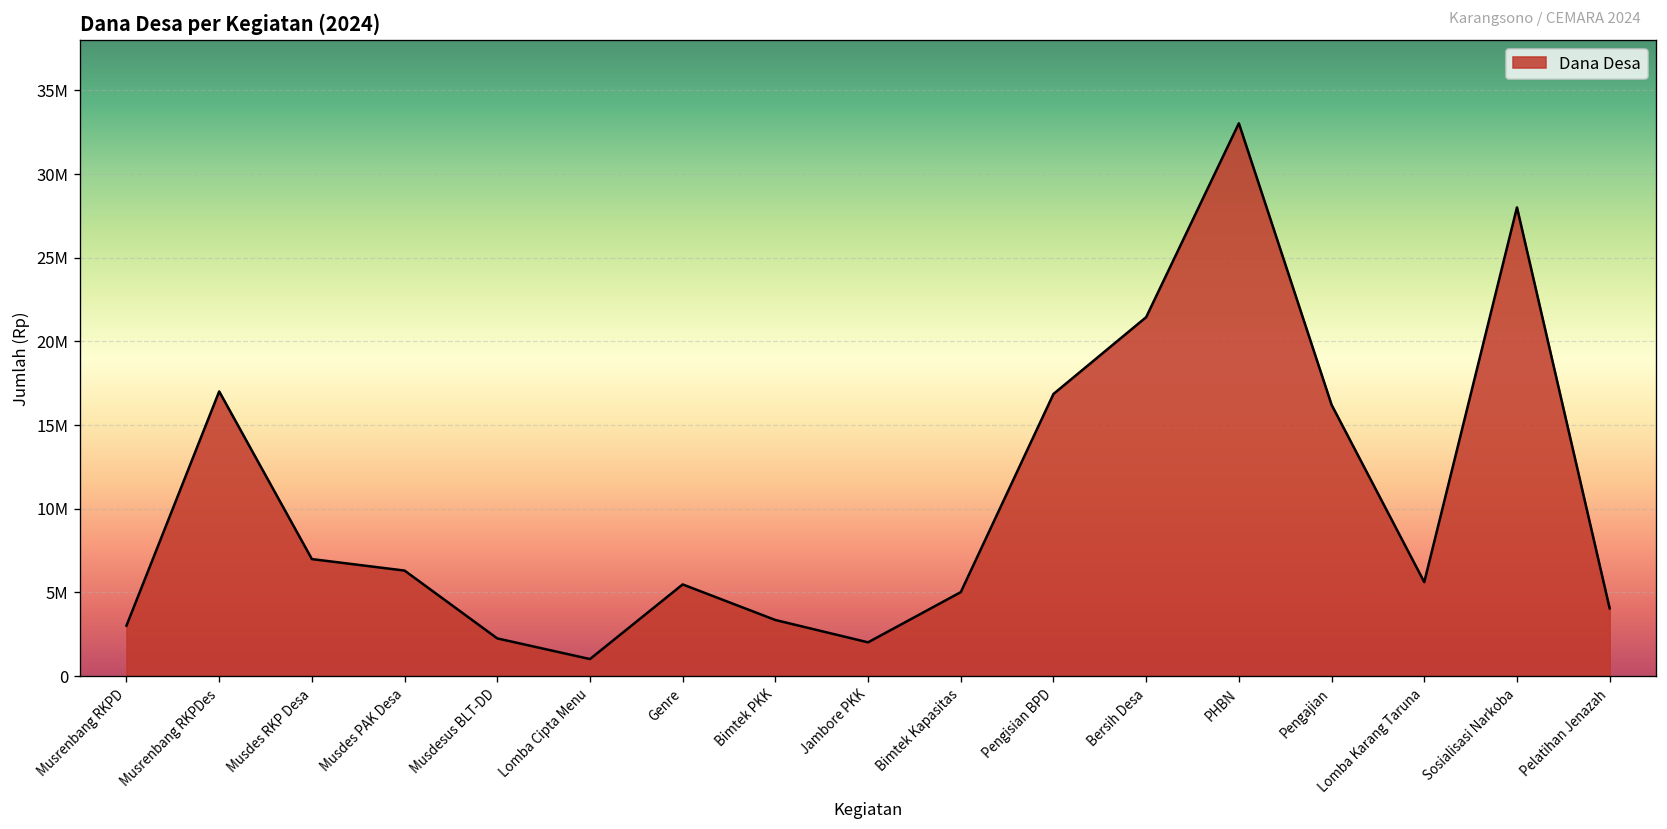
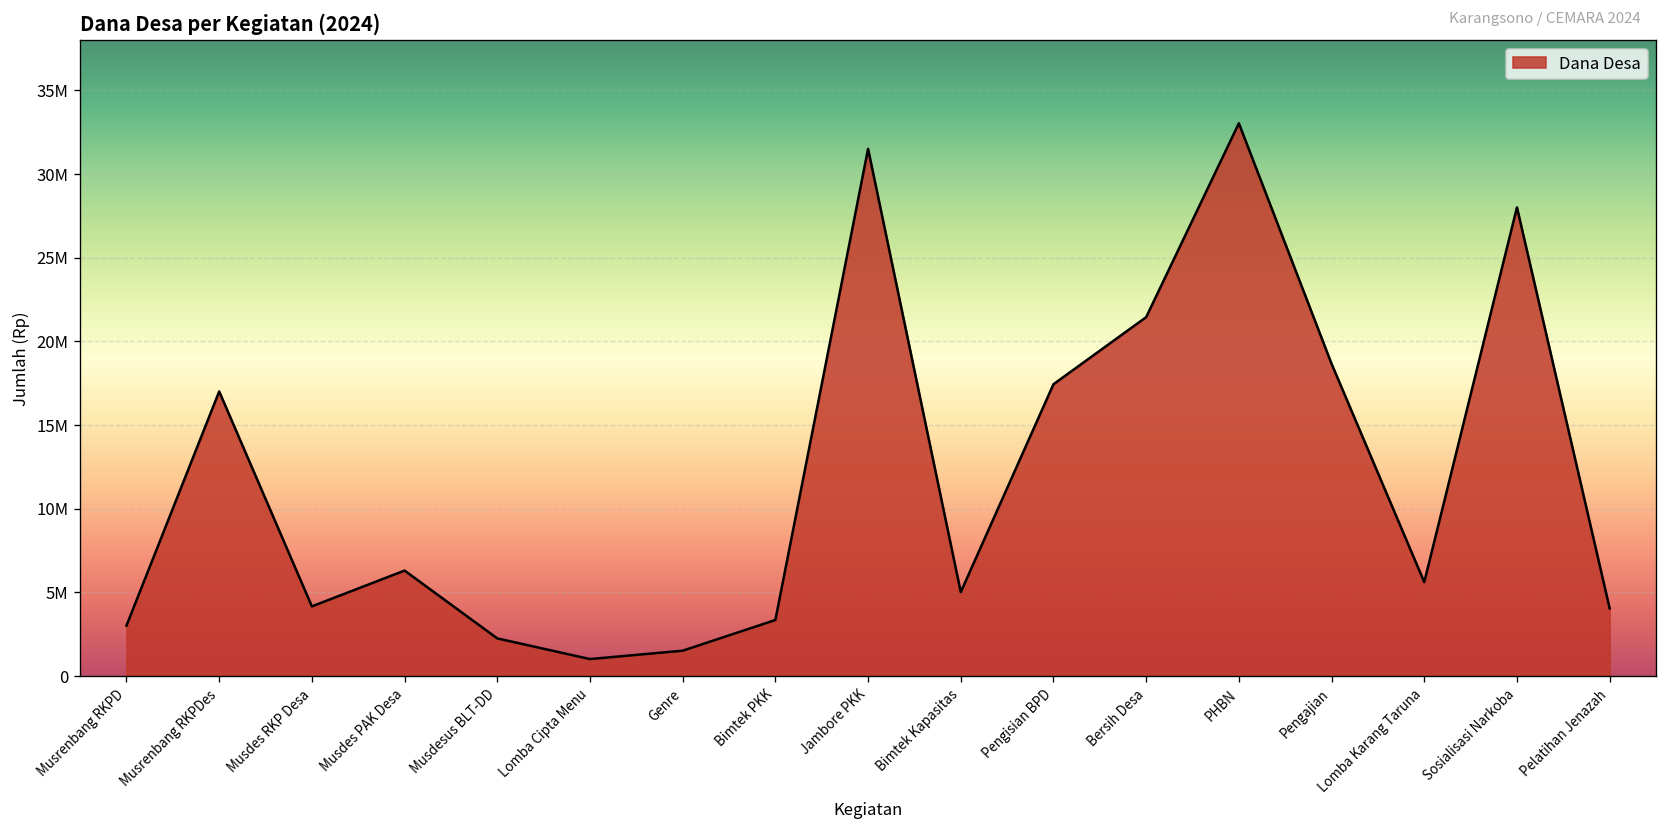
Musdes RKP Desa: 7000000 -> 4200000
Genre: 5500000 -> 1500000
Jambore PKK: 2000000 -> 31500000
Pengisian BPD: 16800000 -> 17400000
Pengajian: 16200000 -> 18600000
